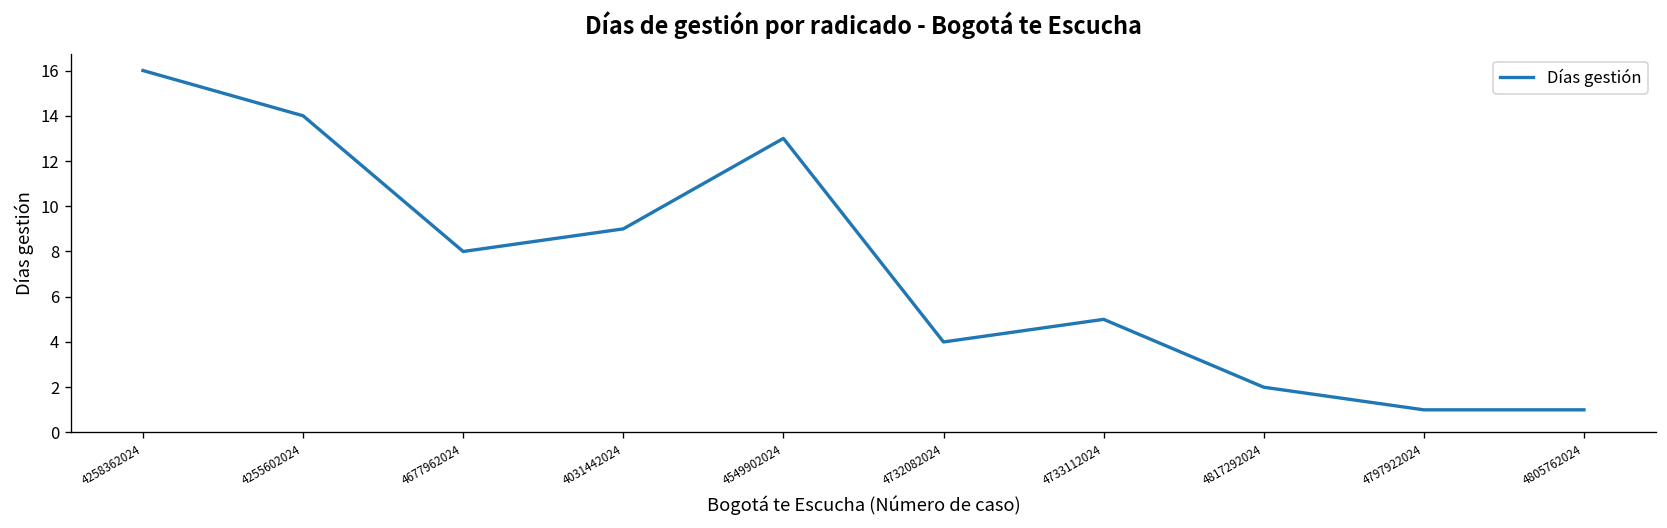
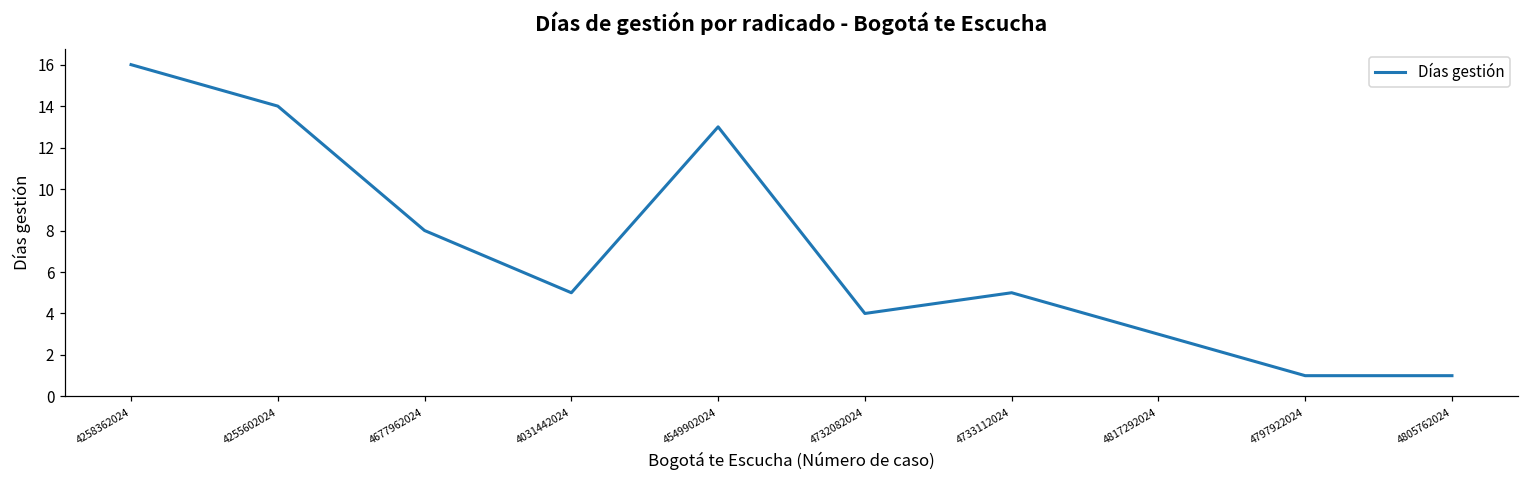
4031442024: 9 -> 5
4817292024: 2 -> 3
